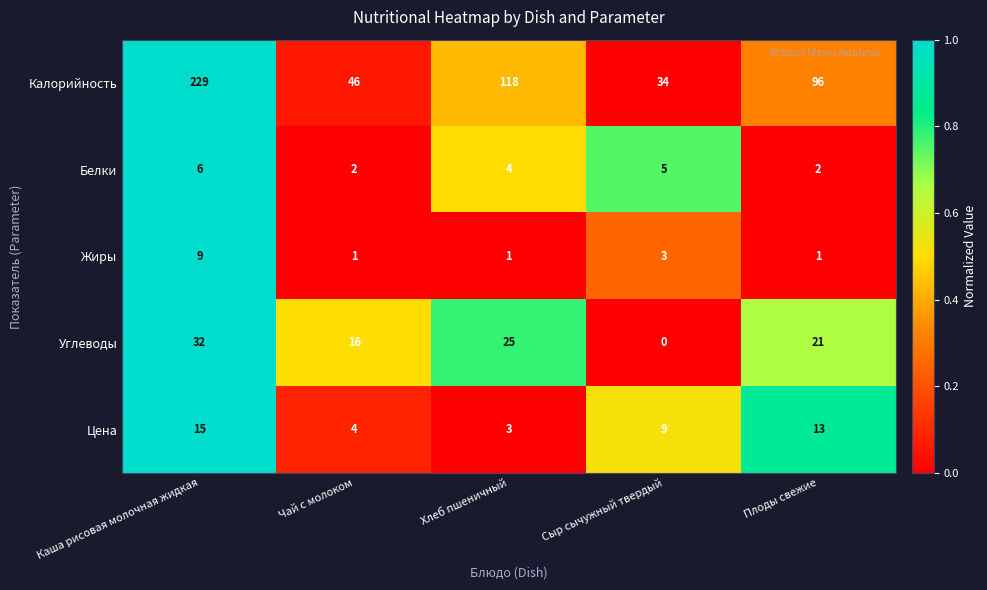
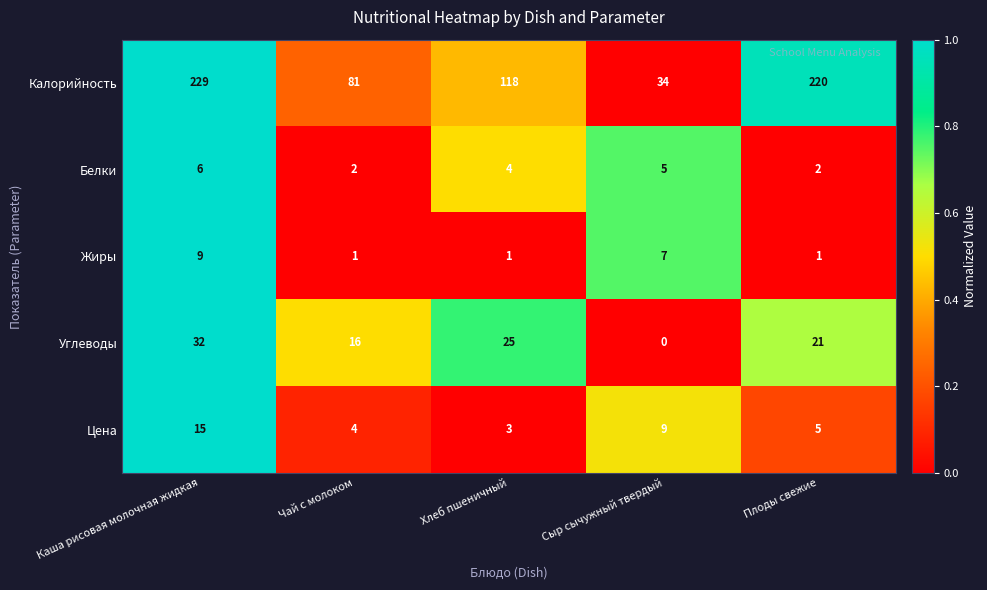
Калорийность, Чай с молоком: 46 -> 81
Калорийность, Плоды свежие: 96 -> 220
Жиры, Сыр сычужный твердый: 3 -> 7
Цена, Плоды свежие: 13 -> 5
